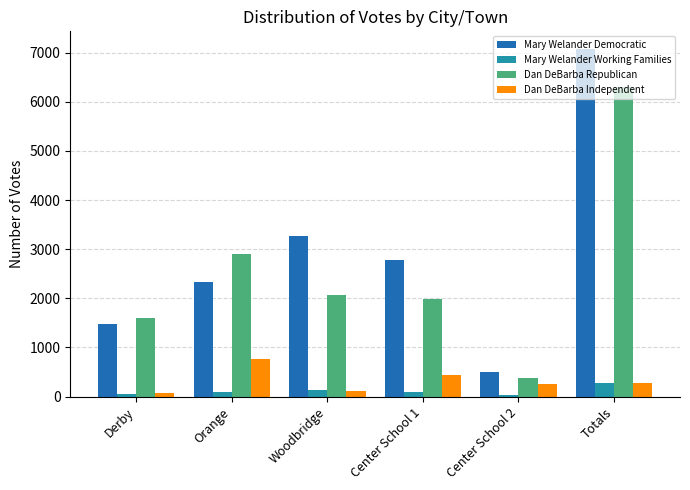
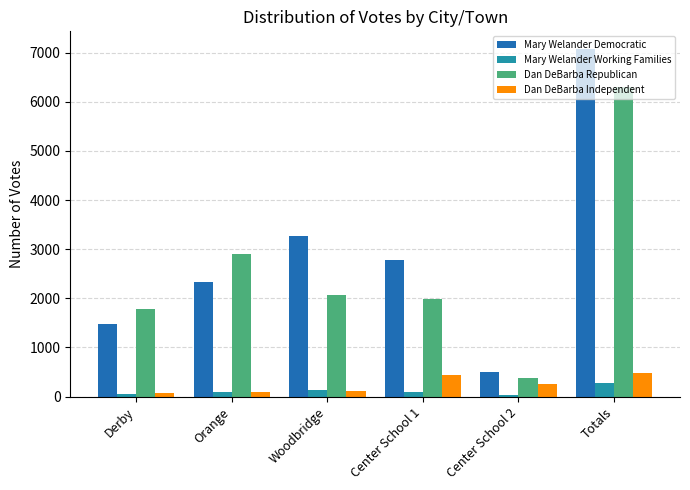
Dan DeBarba Republican, Derby: 1600 -> 1800
Dan DeBarba Independent, Orange: 800 -> 100
Dan DeBarba Independent, Totals: 300 -> 500
